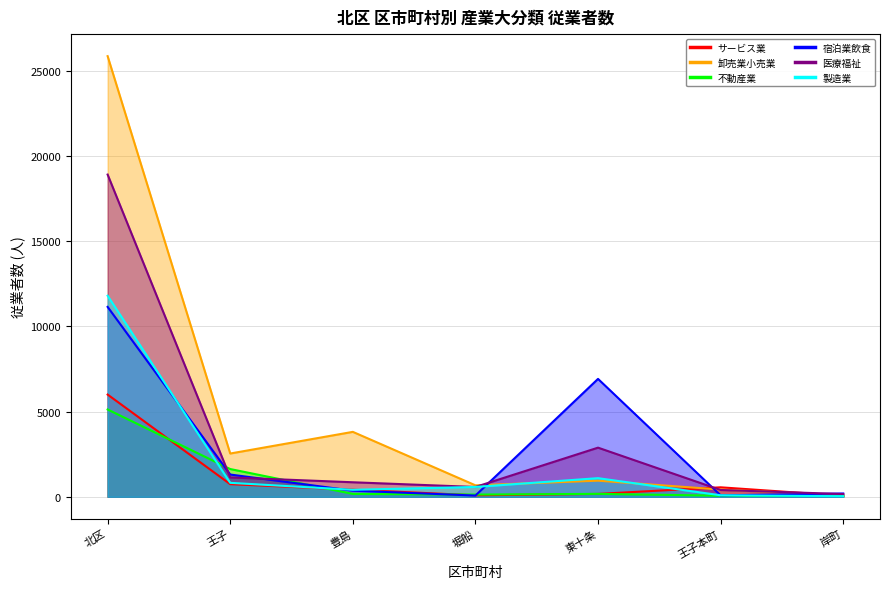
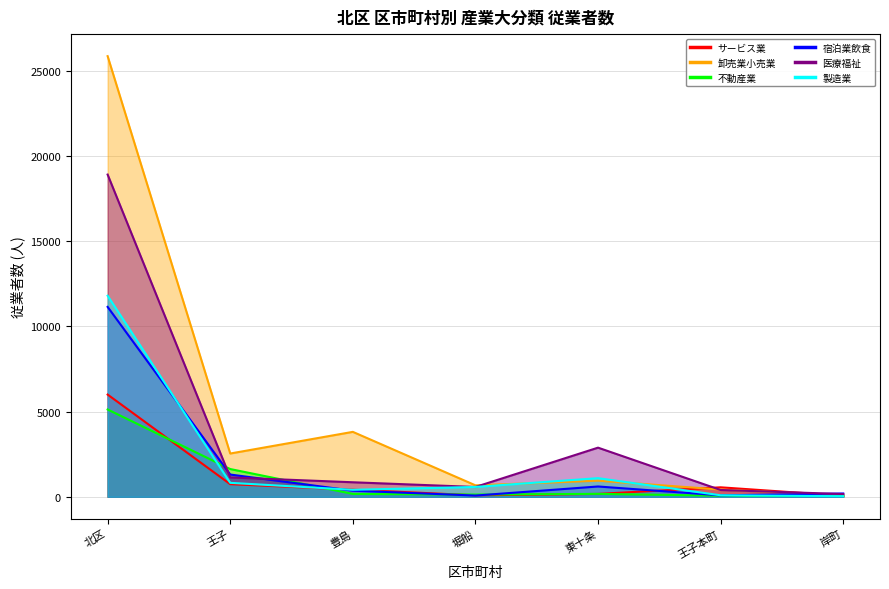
宿泊業飲食, 東十条: 6900 -> 600
